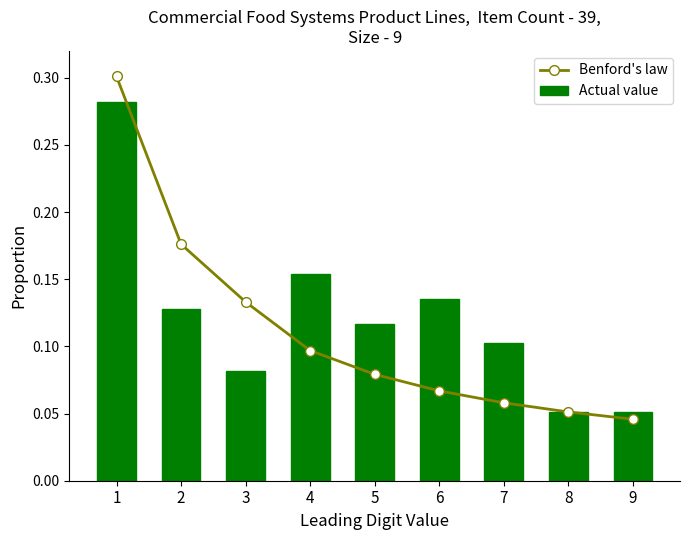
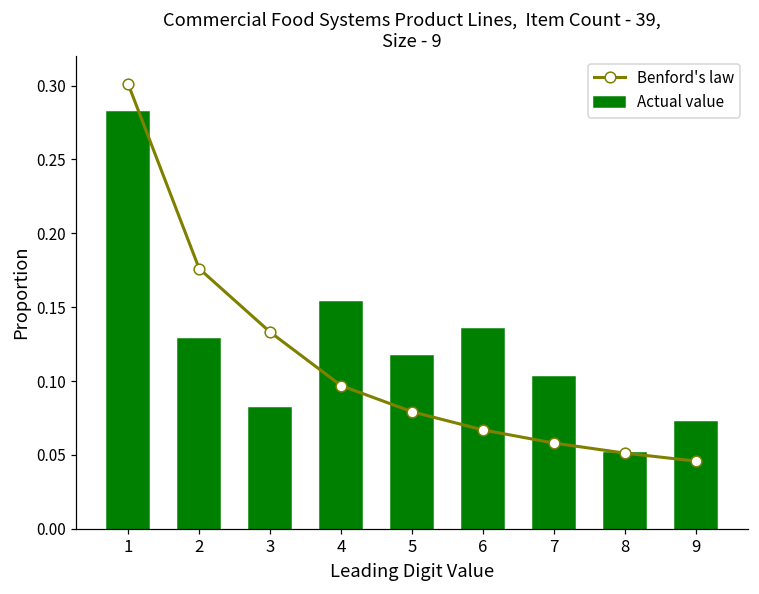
Actual value, 9: 0.051 -> 0.073
